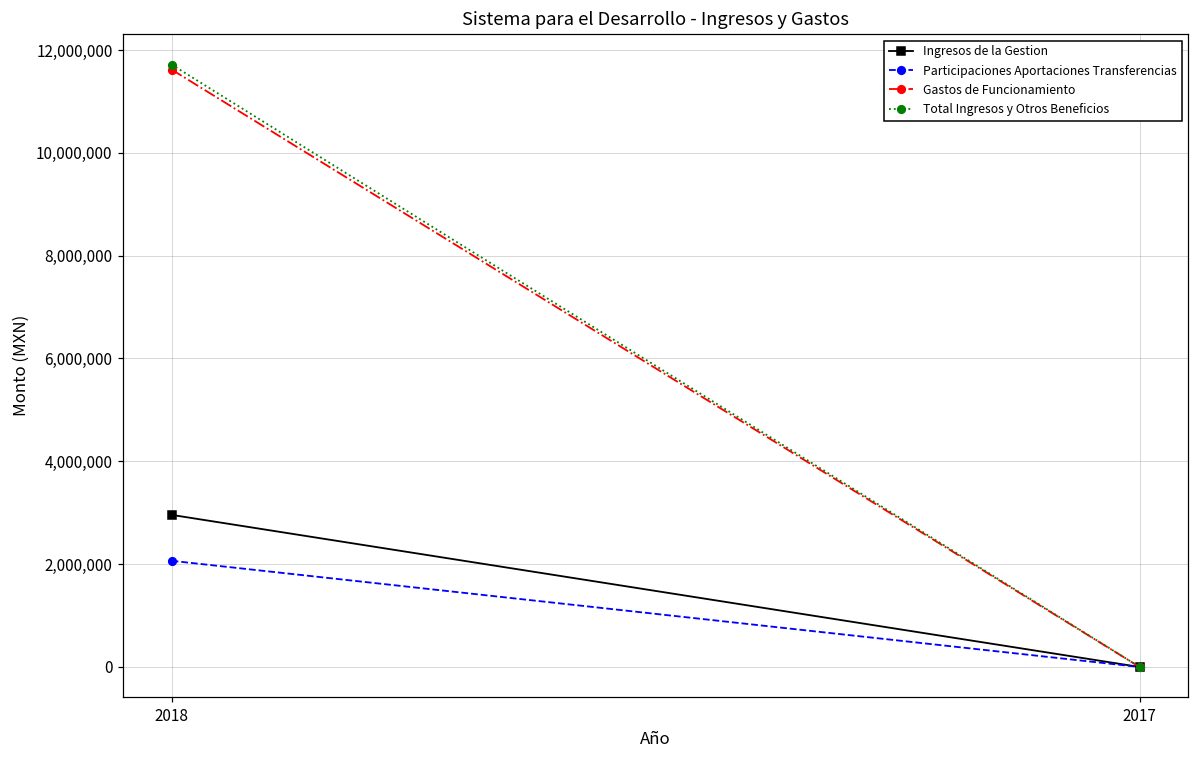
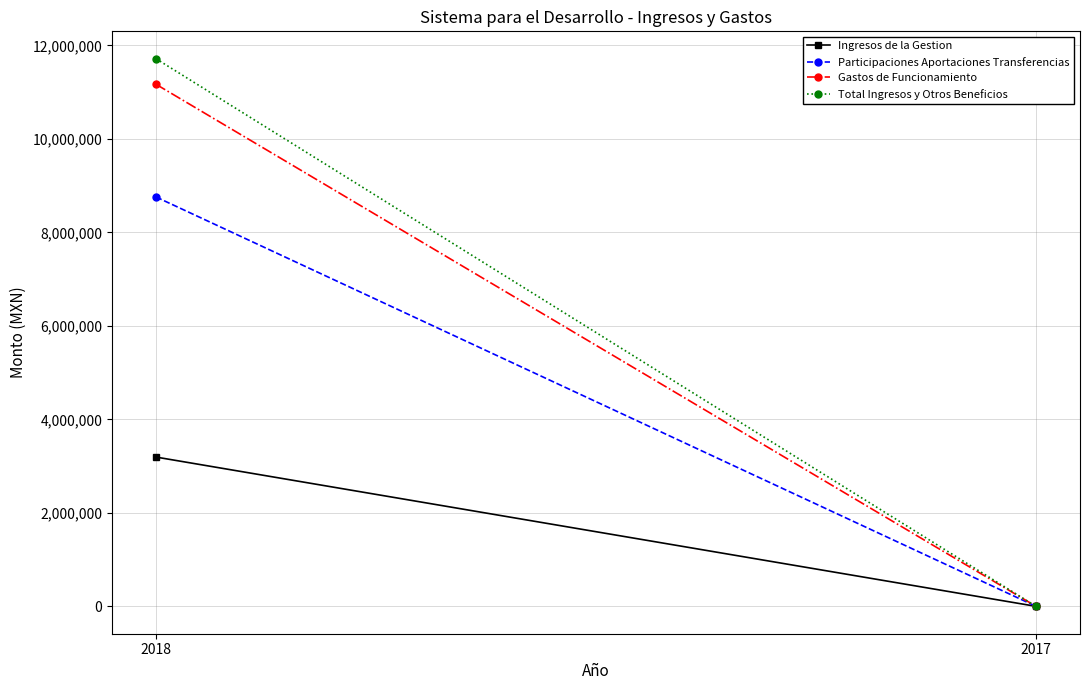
Ingresos de la Gestion, 2018: 3,000,000 -> 3,200,000
Participaciones Aportaciones Transferencias, 2018: 2,100,000 -> 8,800,000
Gastos de Funcionamiento, 2018: 11,600,000 -> 11,200,000
